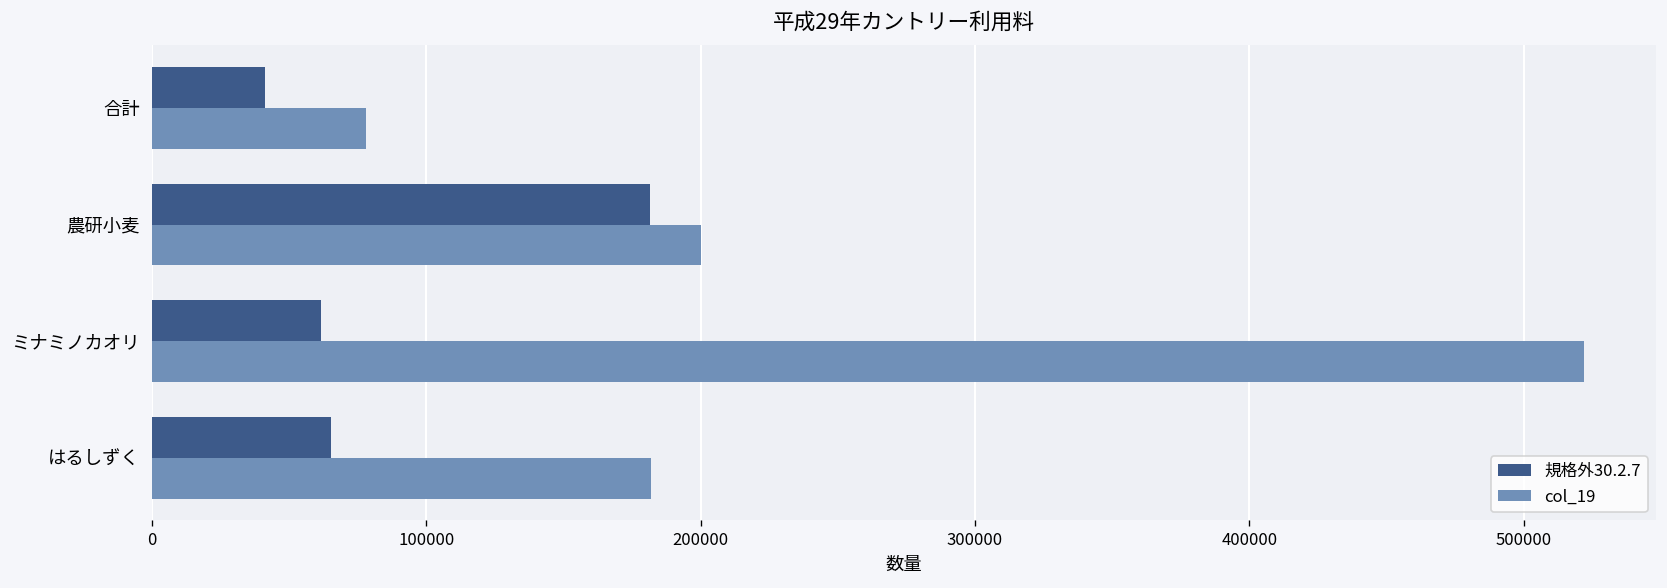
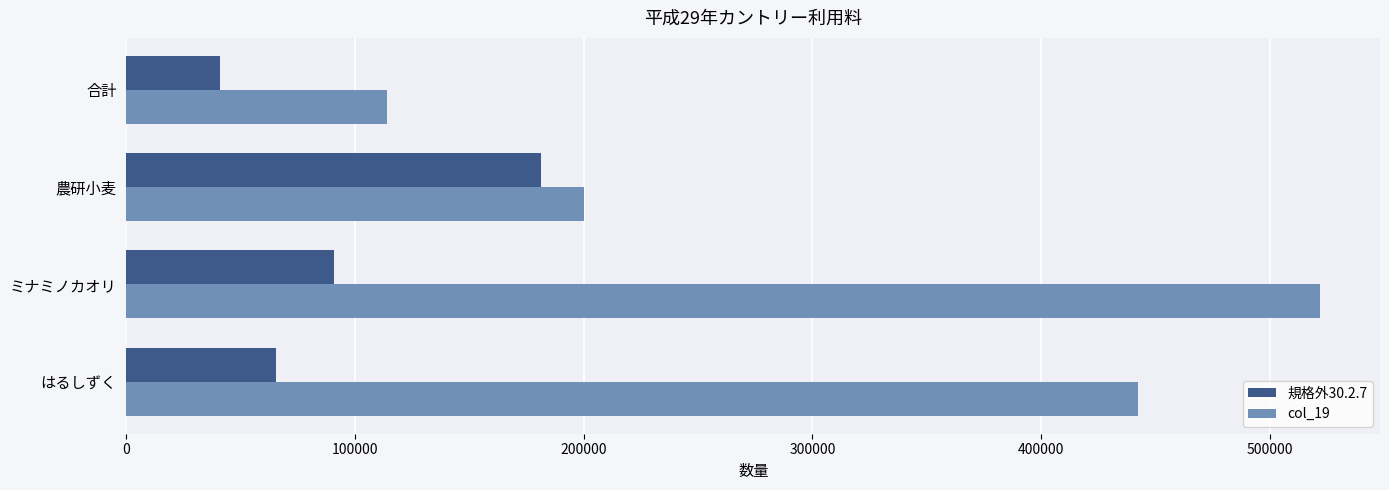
col_19, 合計: 78000 -> 114000
規格外30.2.7, ミナミノカオリ: 62000 -> 91000
col_19, はるしずく: 182000 -> 442000
